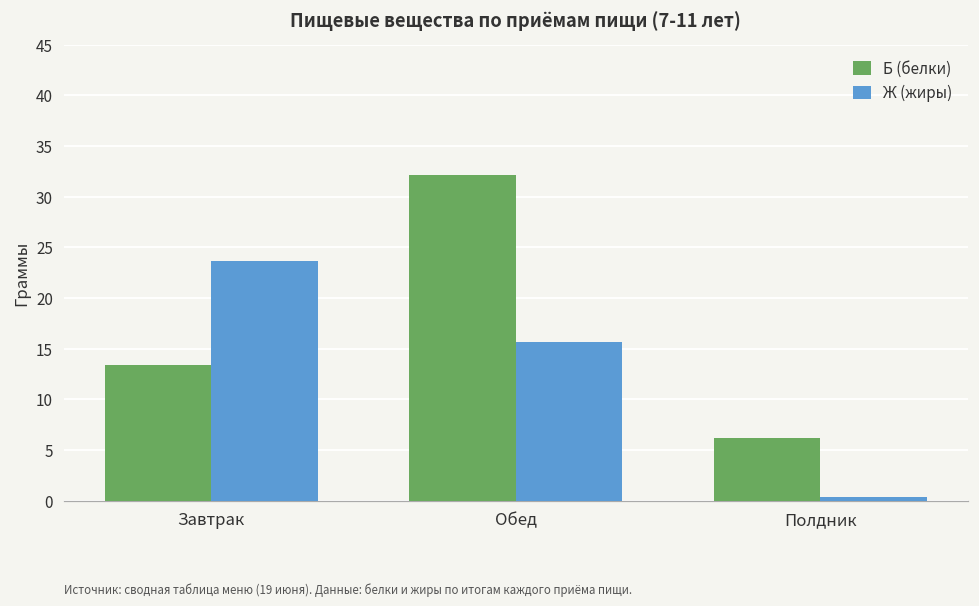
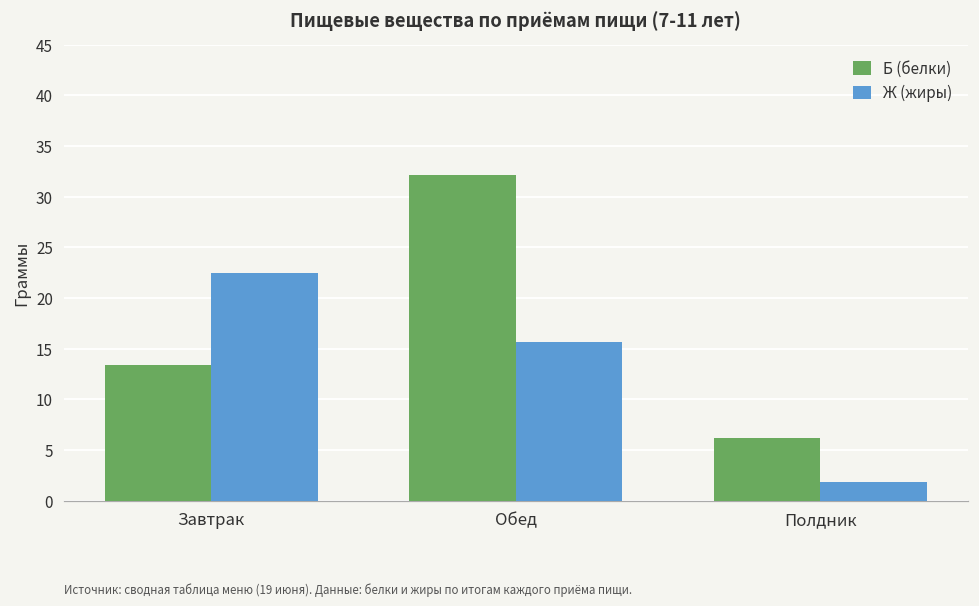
Ж (жиры), Завтрак: 24 -> 22
Ж (жиры), Полдник: 0 -> 2
